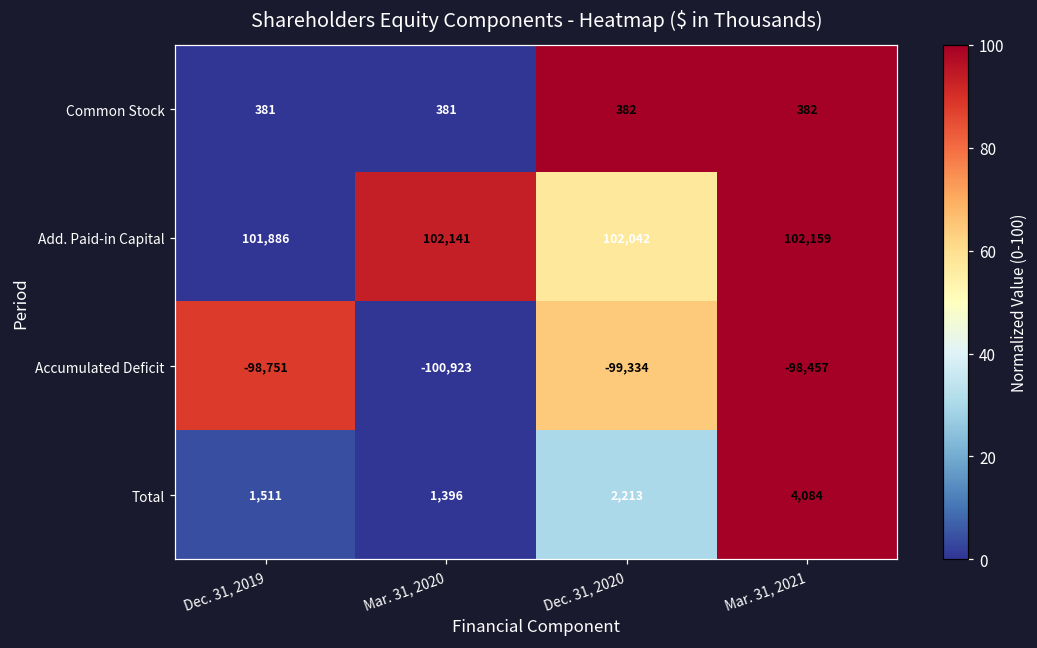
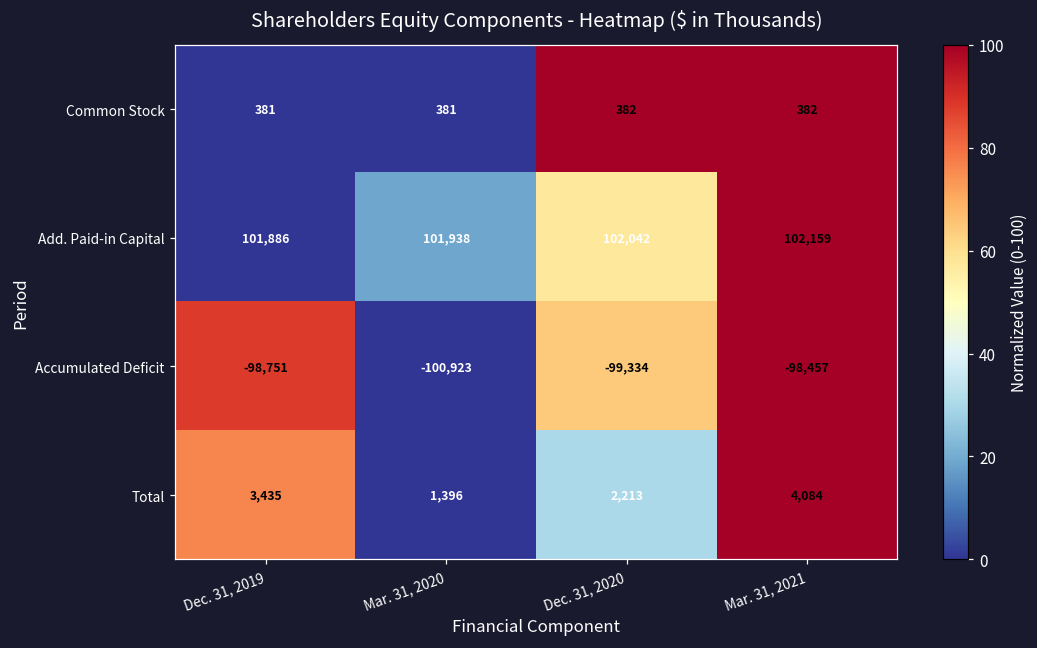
Add. Paid-in Capital, Mar. 31, 2020: 102,141 -> 101,938
Total, Dec. 31, 2019: 1,511 -> 3,435
